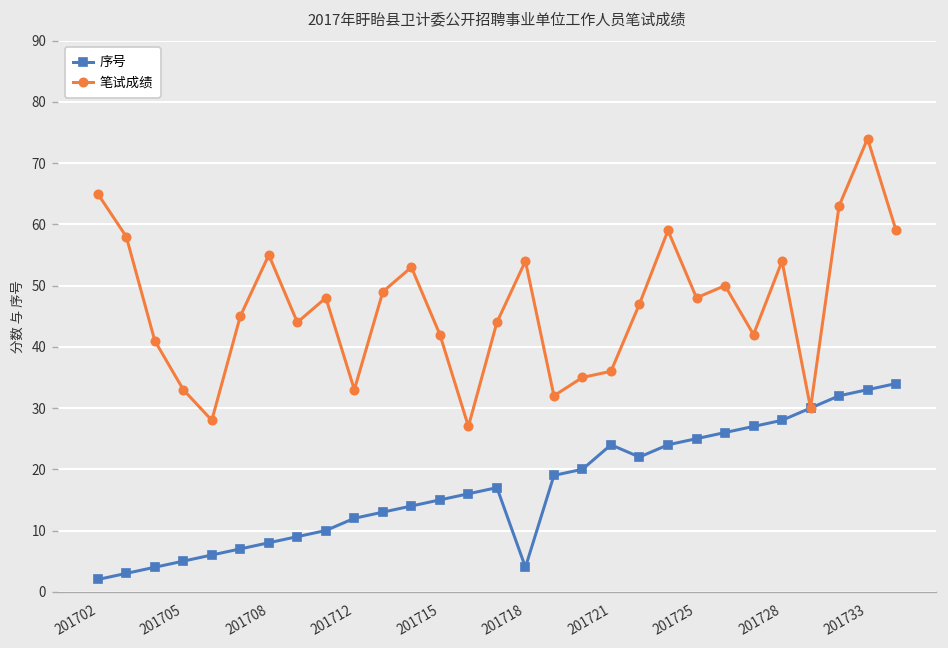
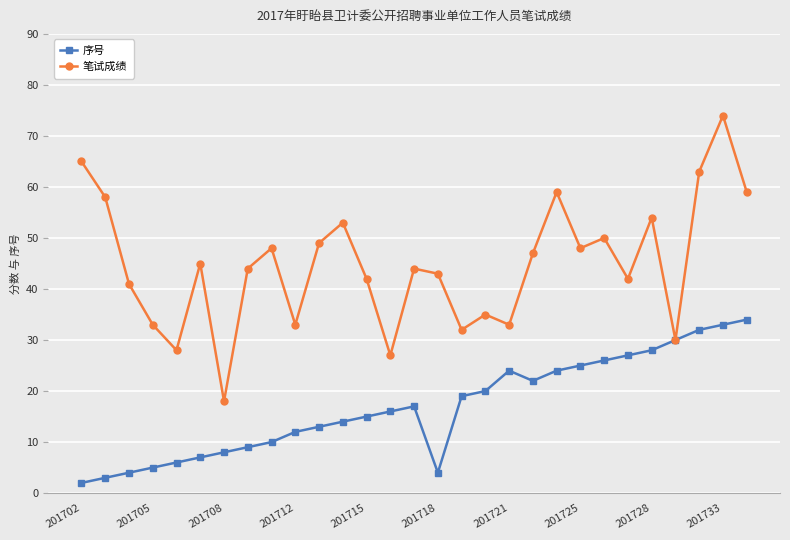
笔试成绩, 201708: 55 -> 18
笔试成绩, 201718: 54 -> 43
笔试成绩, 201721: 36 -> 33
